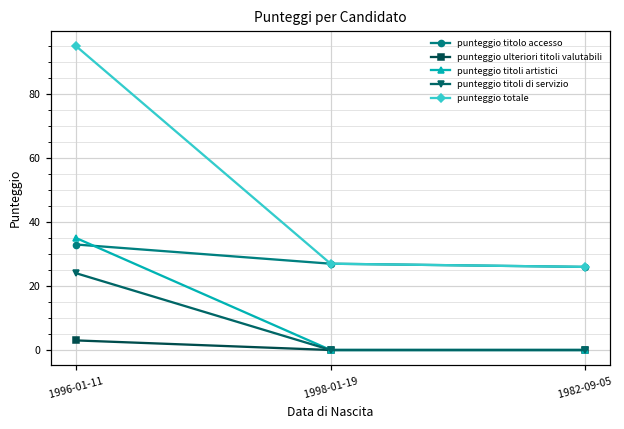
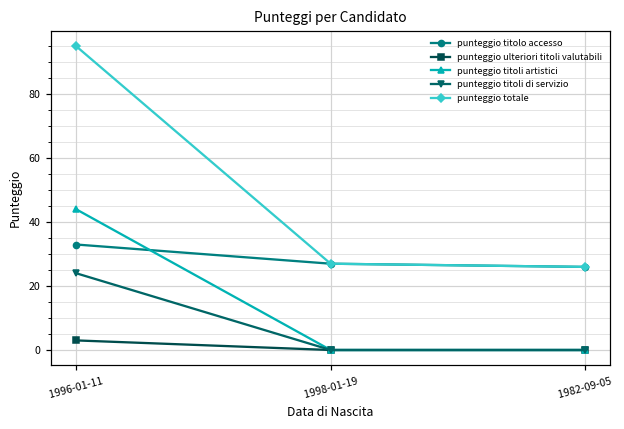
punteggio titoli artistici, 1996-01-11: 35 -> 44
